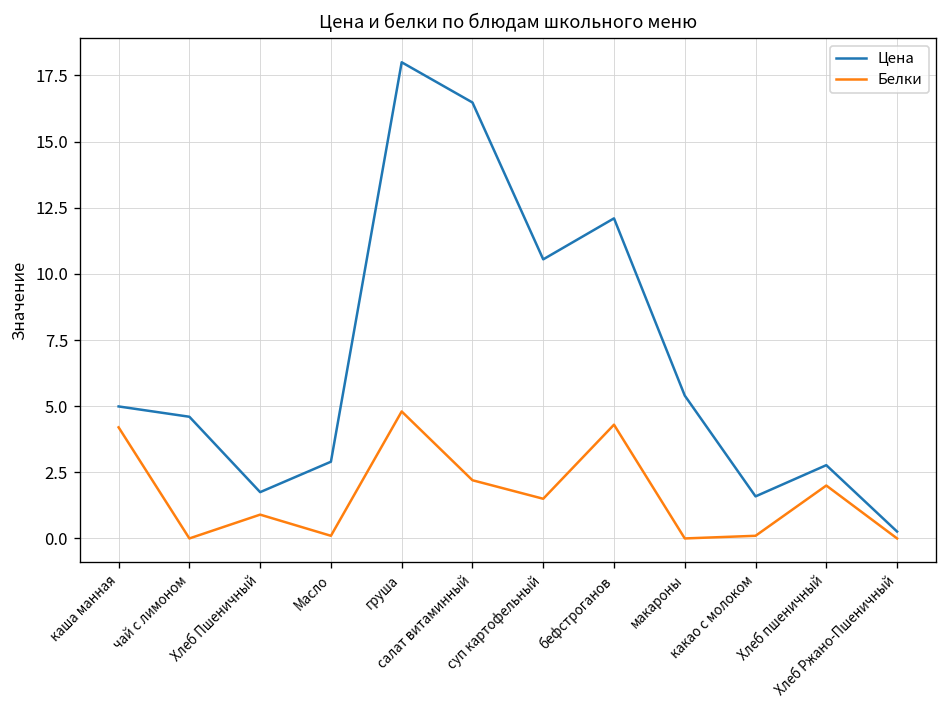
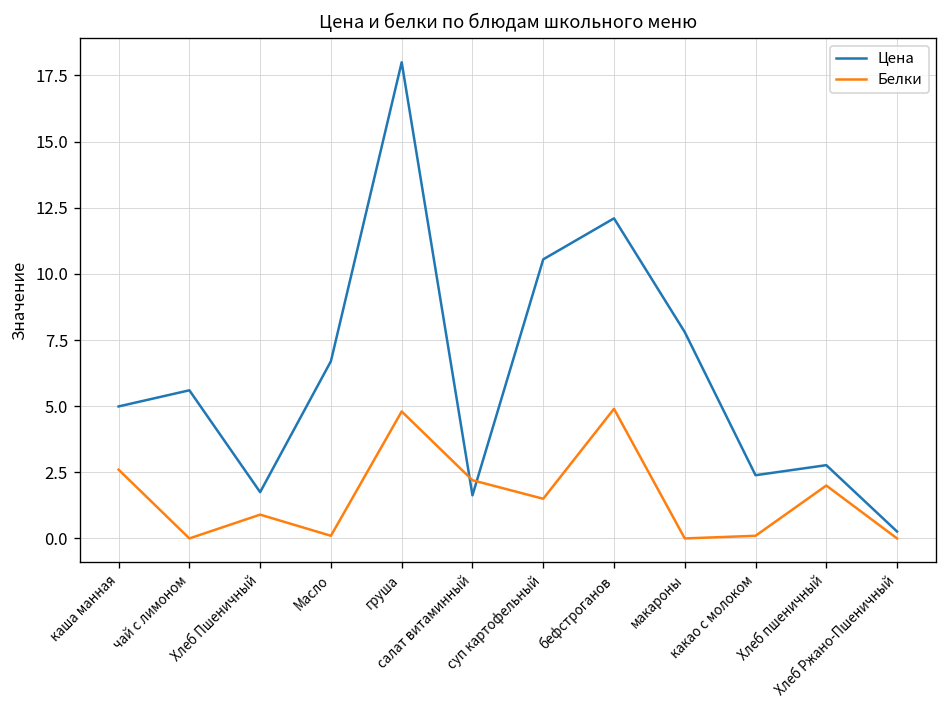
Белки, каша манная: 4.2 -> 2.6
Цена, чай с лимоном: 4.6 -> 5.6
Цена, Масло: 2.9 -> 6.7
Цена, салат витаминный: 16.5 -> 1.6
Белки, бефстроганов: 4.3 -> 4.9
Цена, макароны: 5.4 -> 7.8
Цена, какао с молоком: 1.6 -> 2.4
